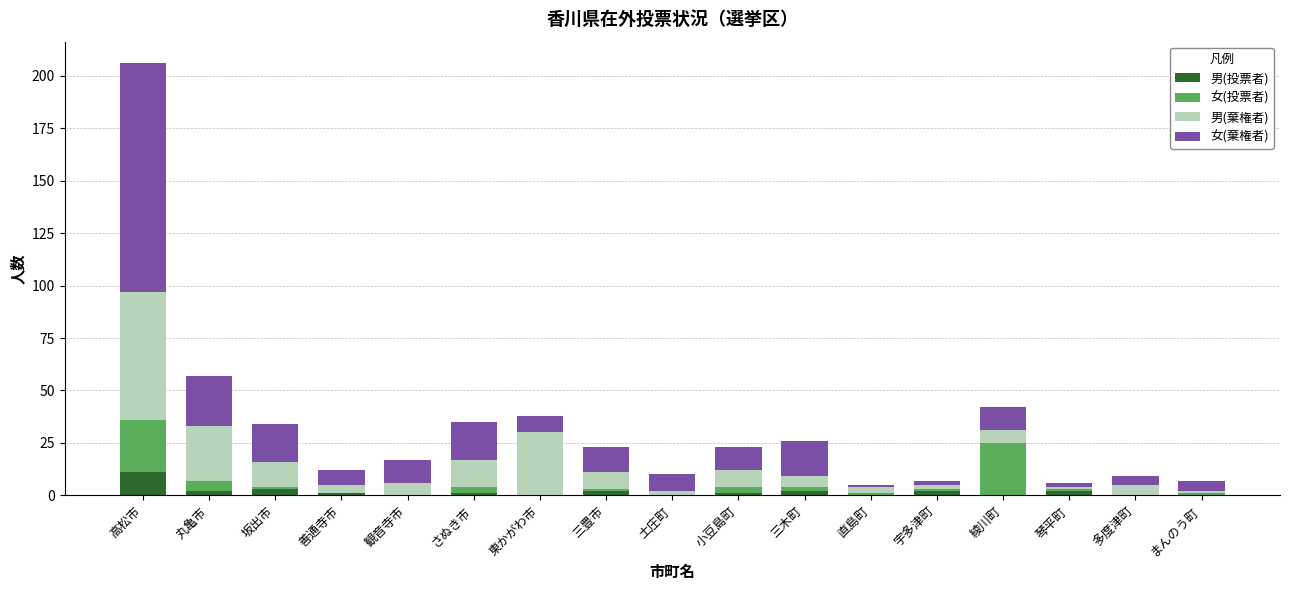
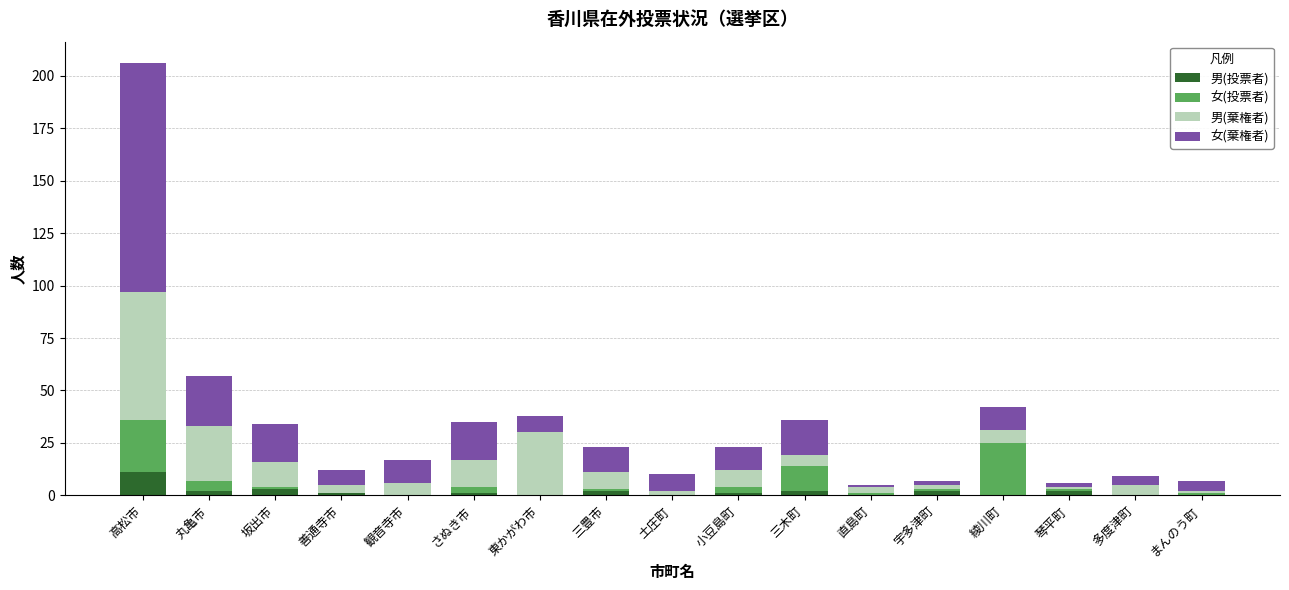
女(投票者), 三木町: 2 -> 12
